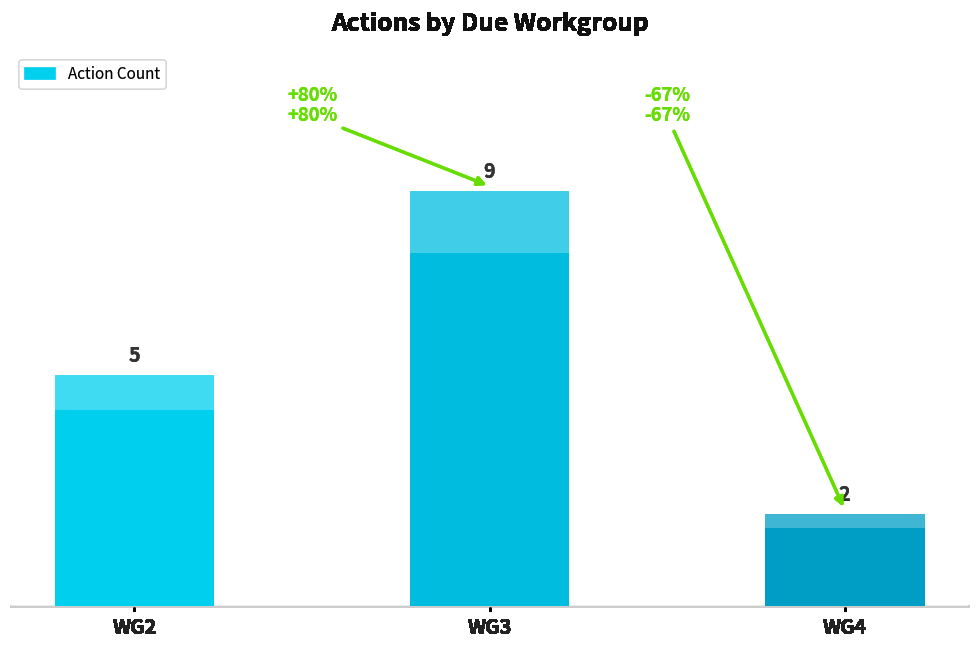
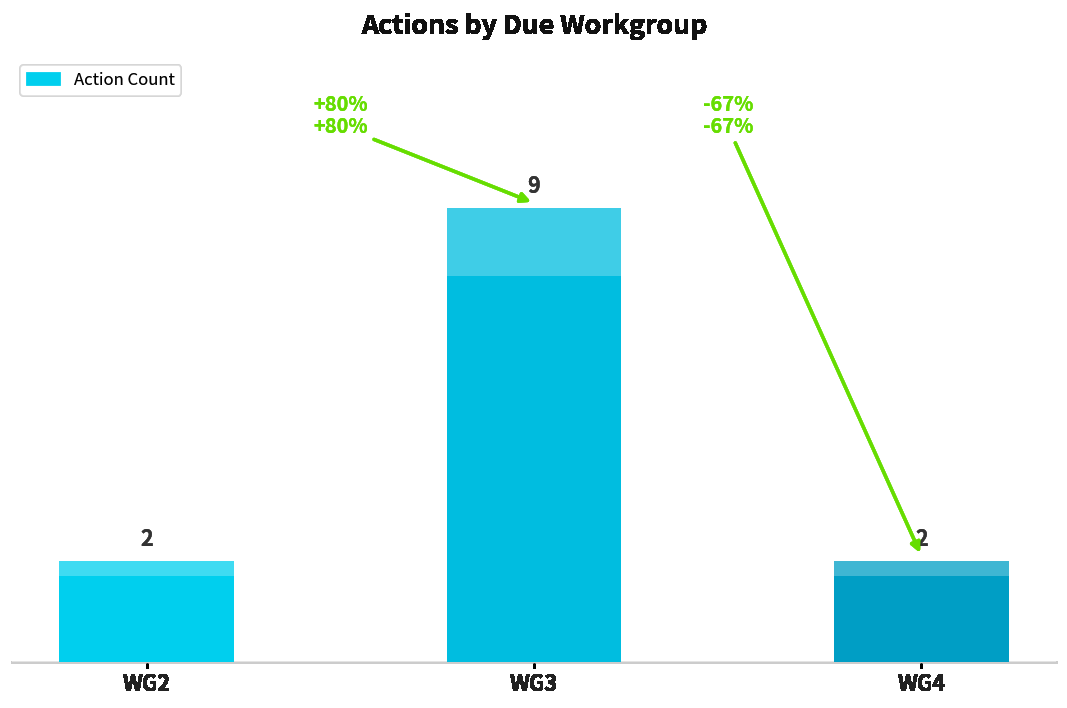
Action Count, WG2: 5 -> 2
